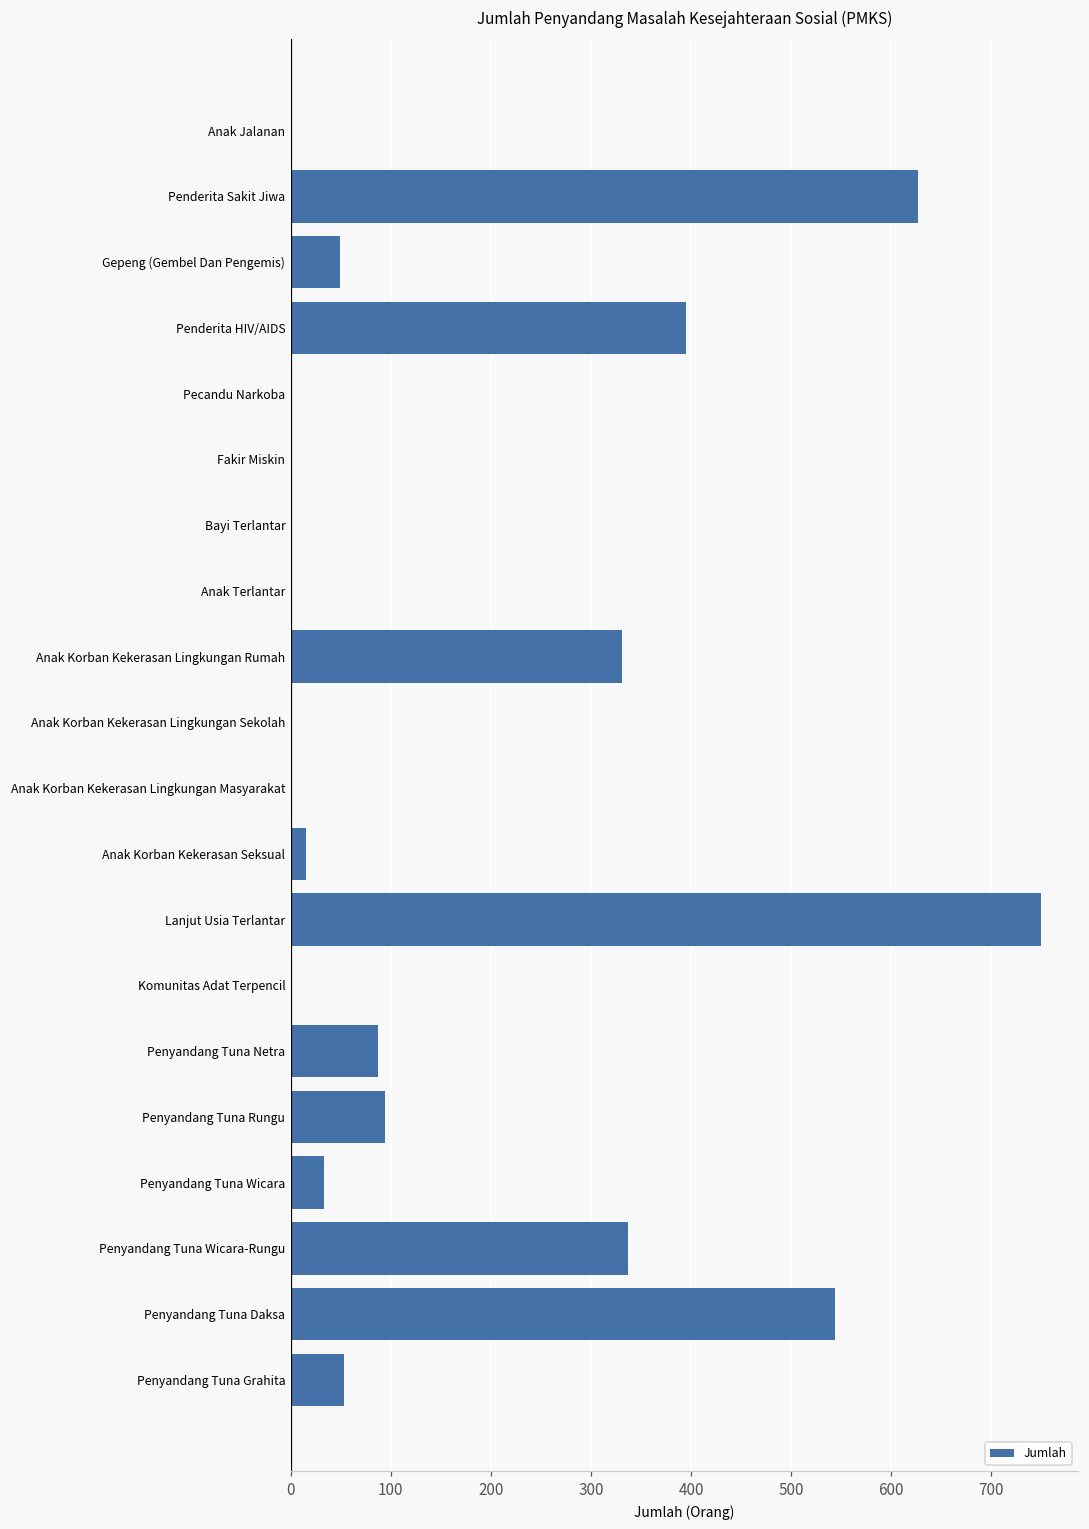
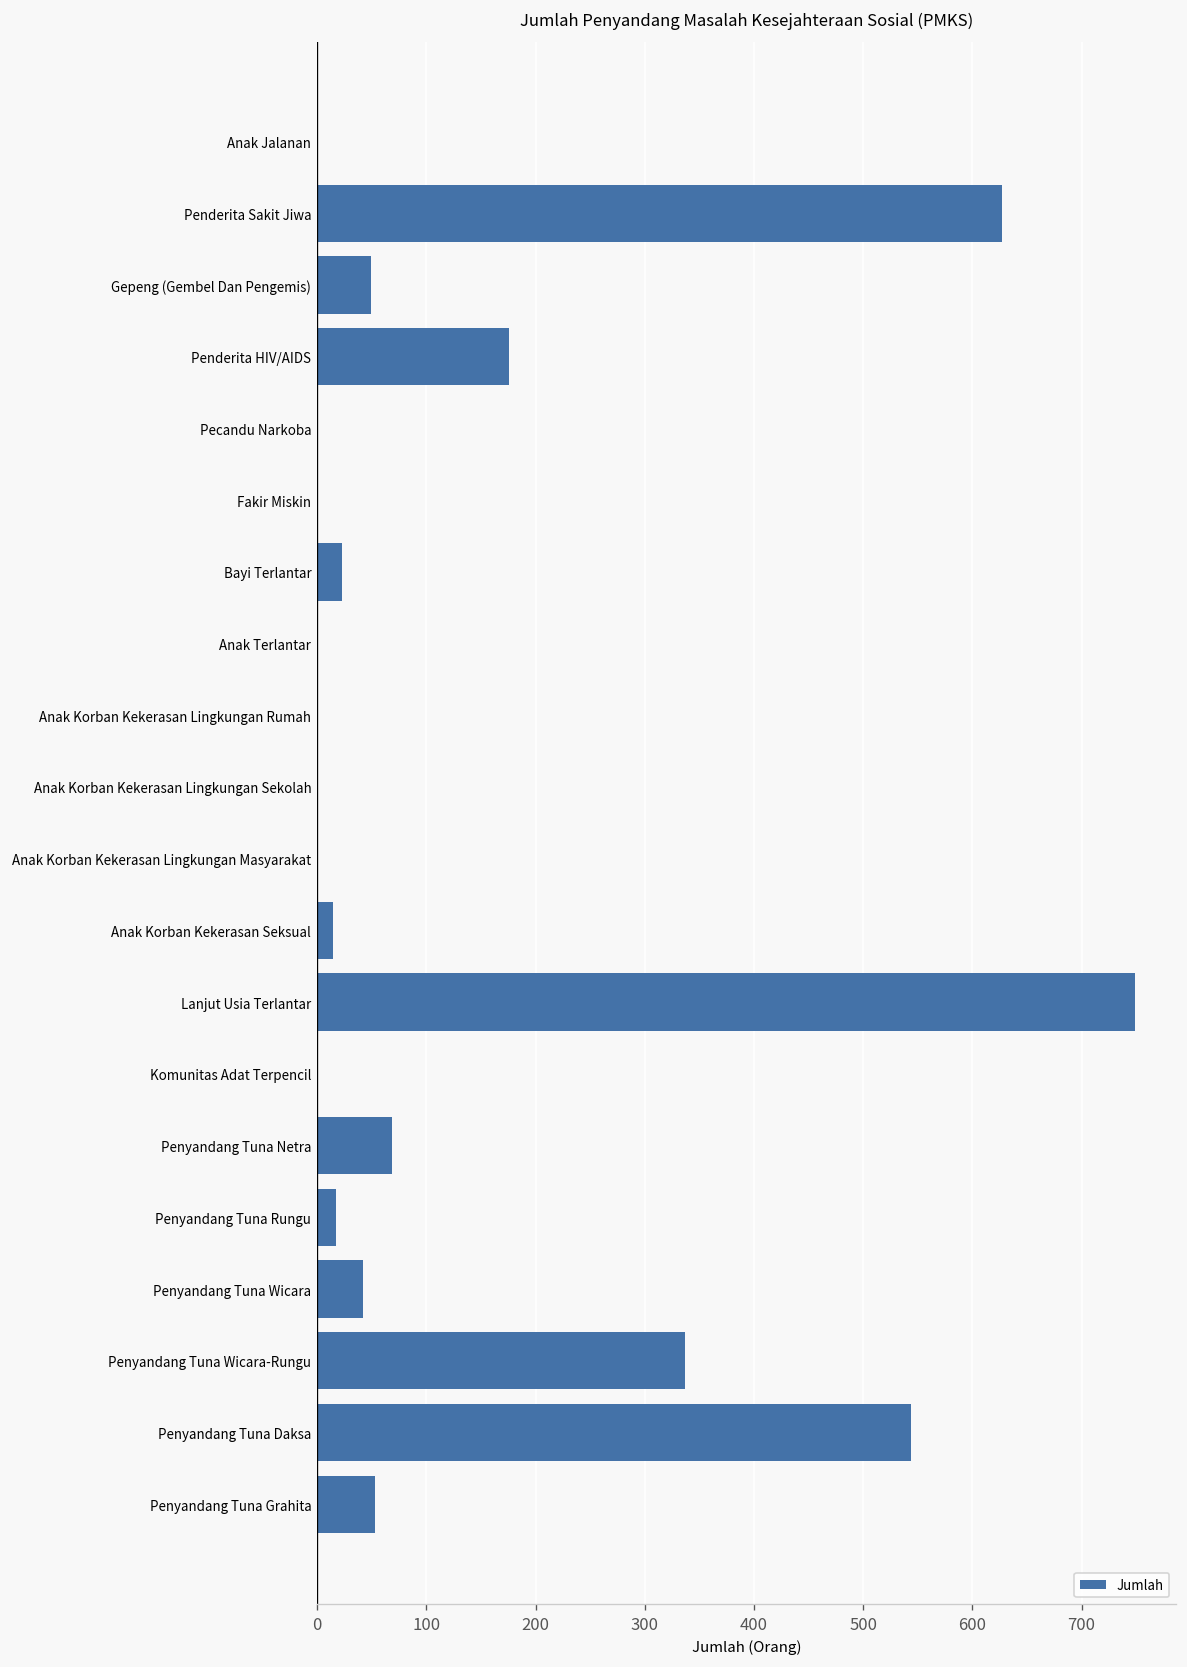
Penderita HIV/AIDS: 400 -> 180
Bayi Terlantar: 0 -> 20
Anak Korban Kekerasan Lingkungan Rumah: 330 -> 0
Penyandang Tuna Netra: 90 -> 70
Penyandang Tuna Rungu: 90 -> 20
Penyandang Tuna Wicara: 30 -> 40
